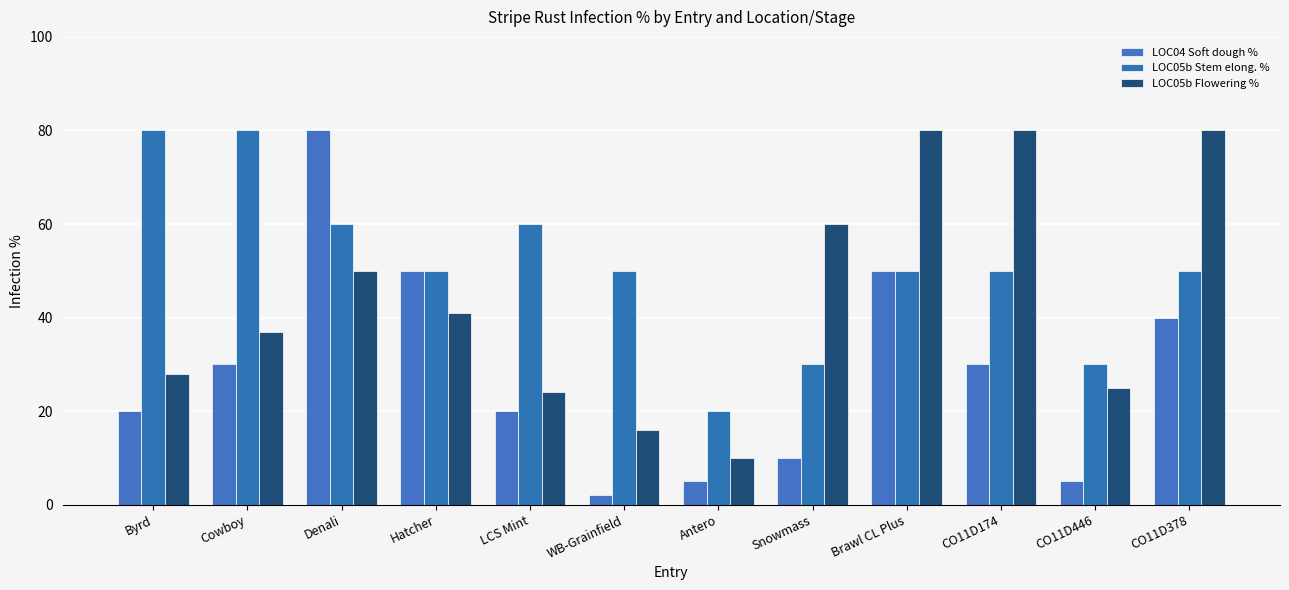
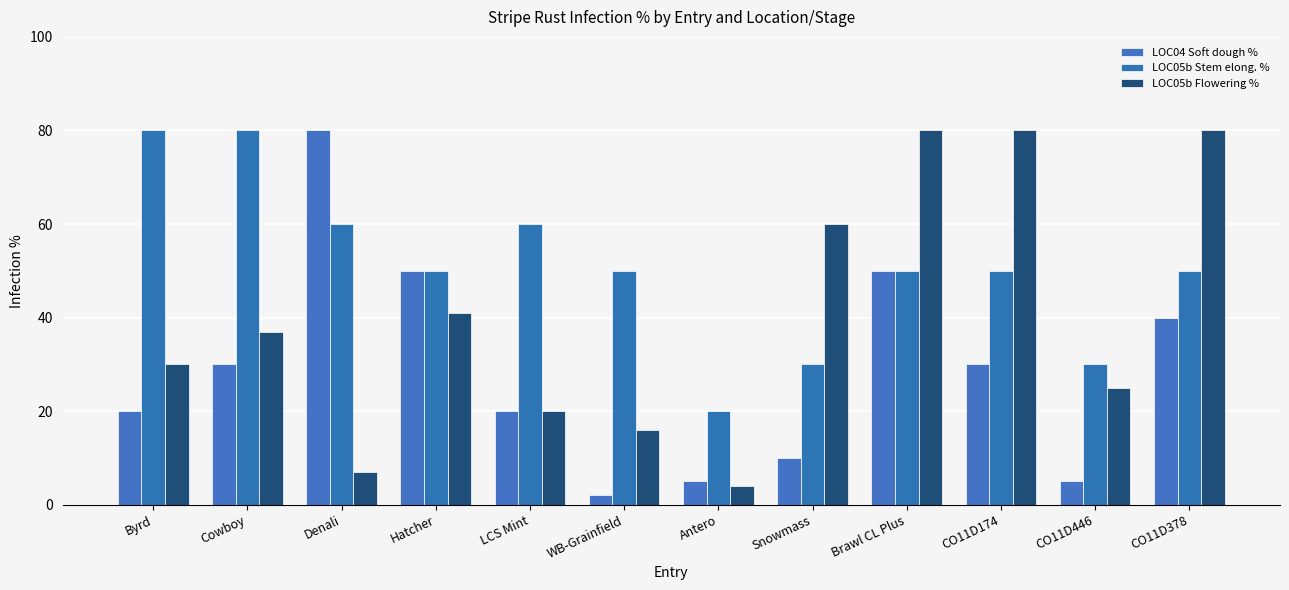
LOC05b Flowering %, Byrd: 28 -> 30
LOC05b Flowering %, Denali: 50 -> 7
LOC05b Flowering %, LCS Mint: 24 -> 20
LOC05b Flowering %, Antero: 10 -> 4
